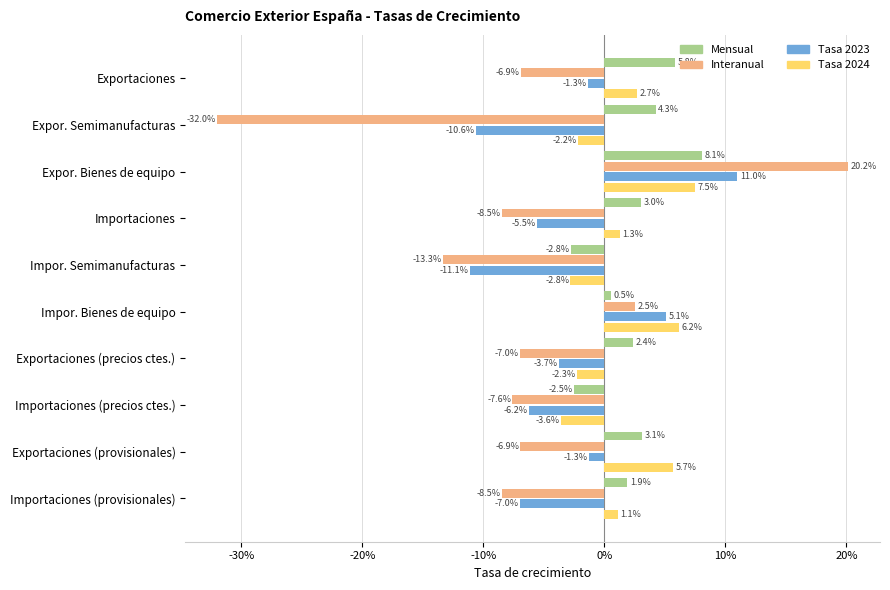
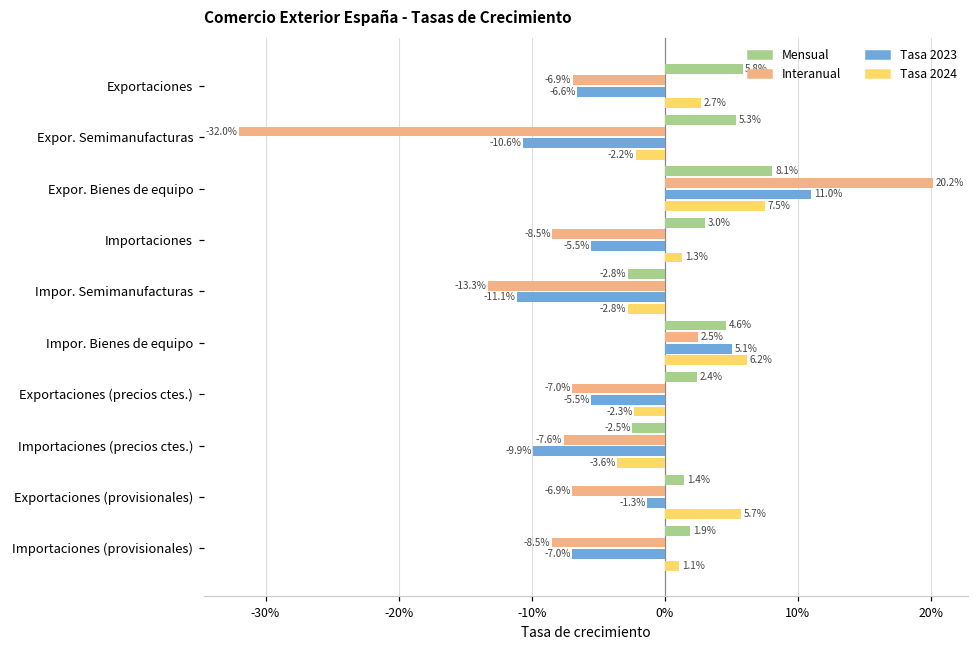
Tasa 2023, Exportaciones: -1.3% -> -6.6%
Mensual, Expor. Semimanufacturas: 4.3% -> 5.3%
Mensual, Impor. Bienes de equipo: 0.5% -> 4.6%
Tasa 2023, Exportaciones (precios ctes.): -3.7% -> -5.5%
Tasa 2023, Importaciones (precios ctes.): -6.2% -> -9.9%
Mensual, Exportaciones (provisionales): 3.1% -> 1.4%
